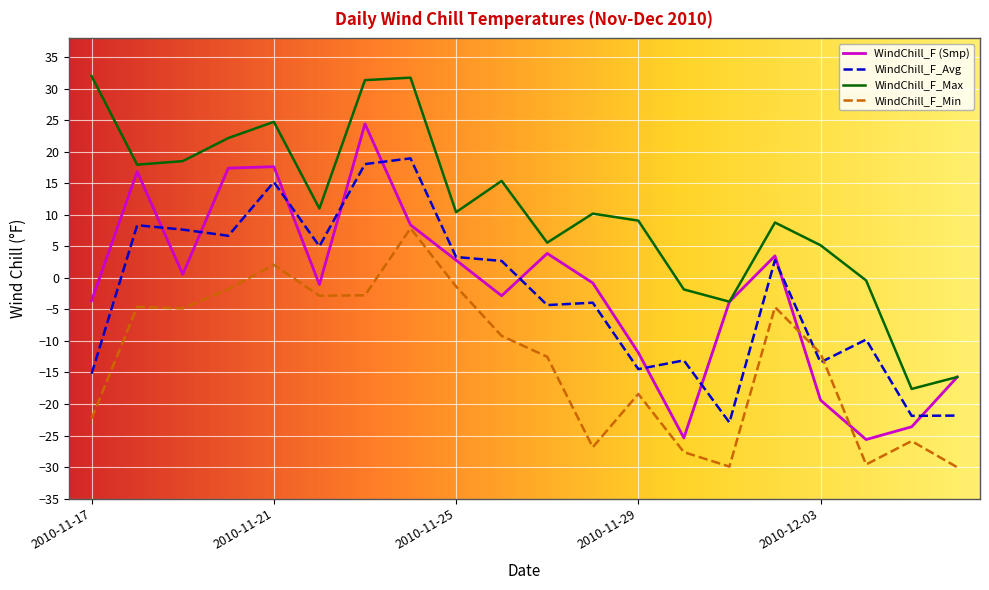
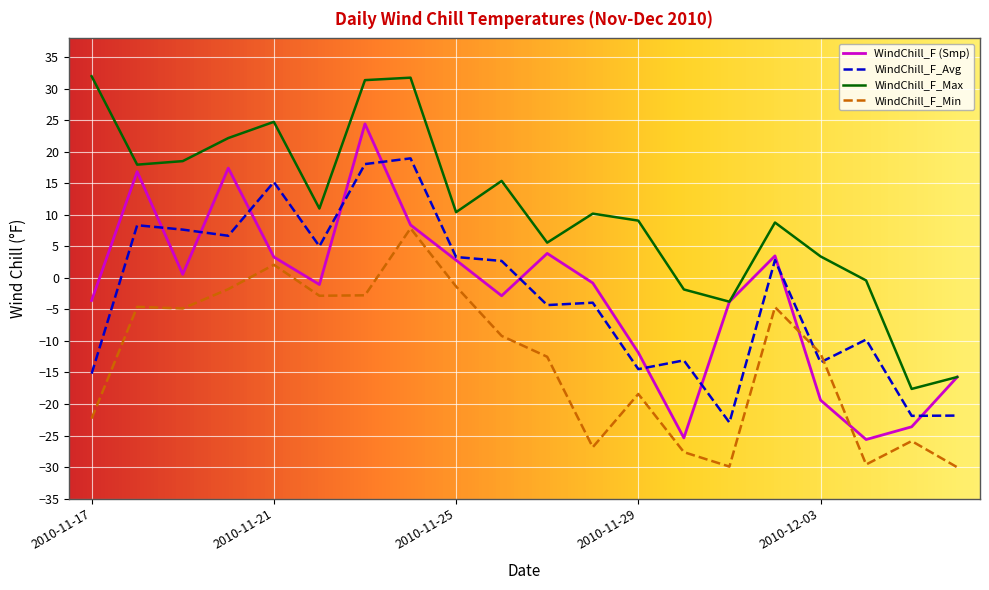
WindChill_F (Smp), 2010-11-21: 18 -> 3
WindChill_F_Max, 2010-12-03: 5 -> 3
